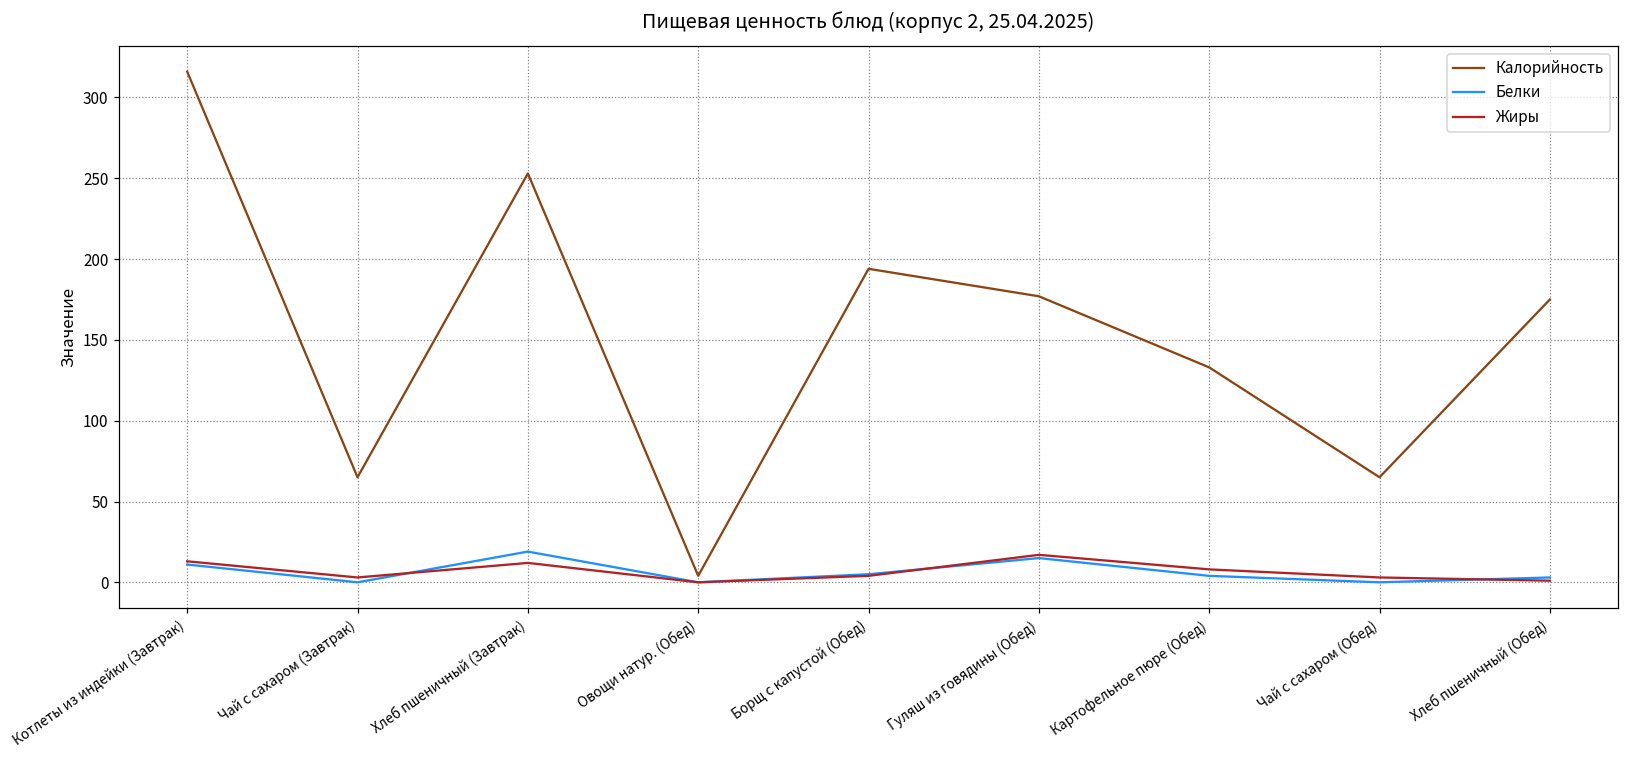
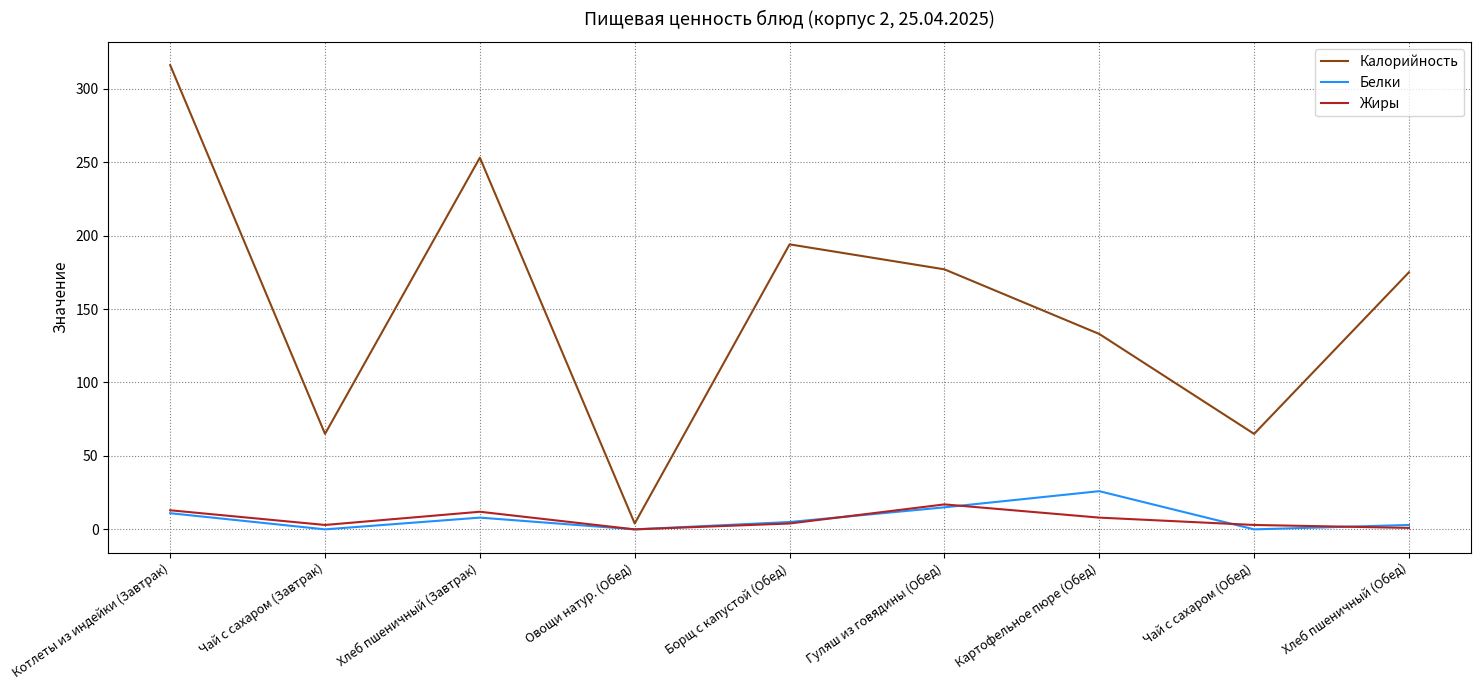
Белки, Хлеб пшеничный (Завтрак): 19 -> 8
Белки, Картофельное пюре (Обед): 4 -> 26
